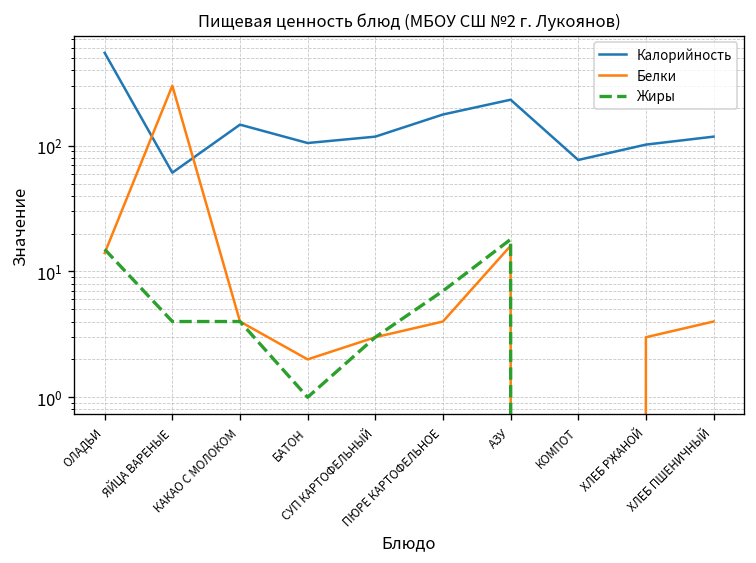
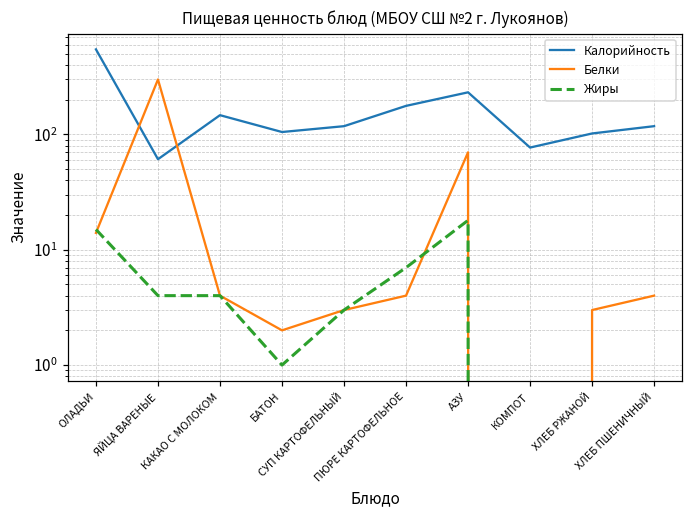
Белки, АЗУ: 16 -> 70
